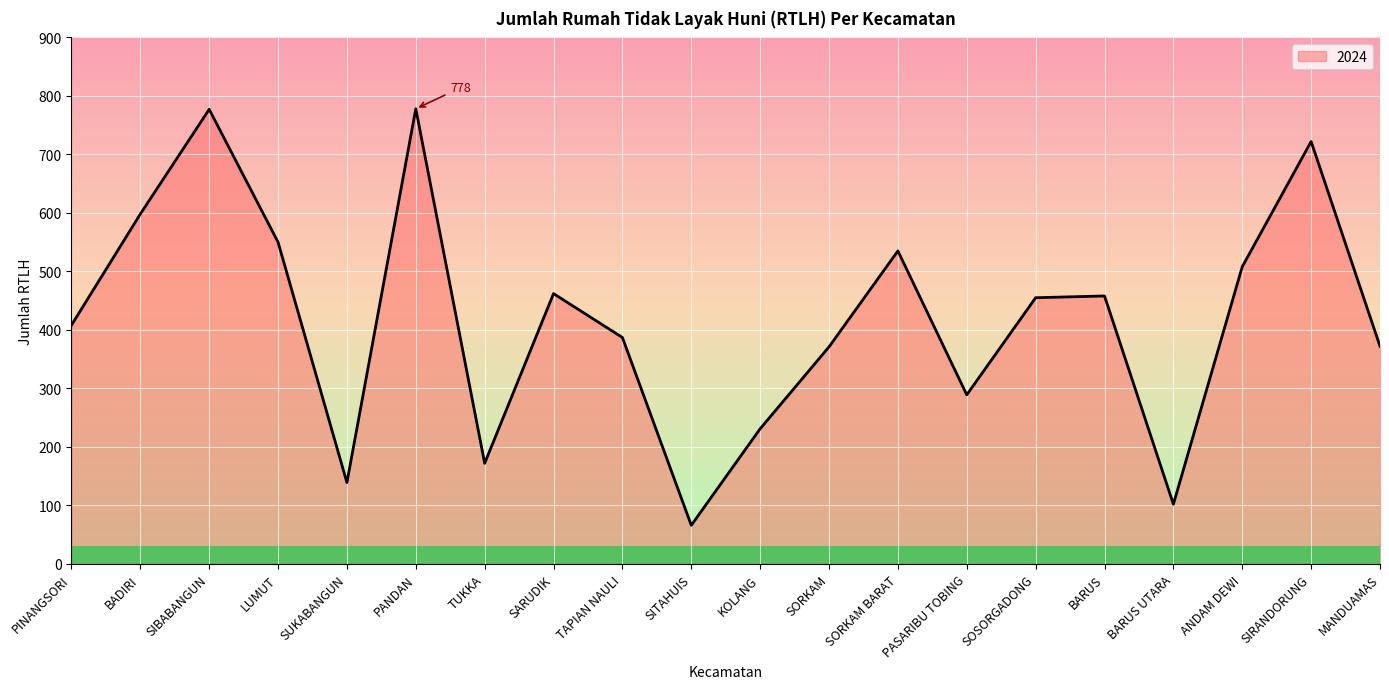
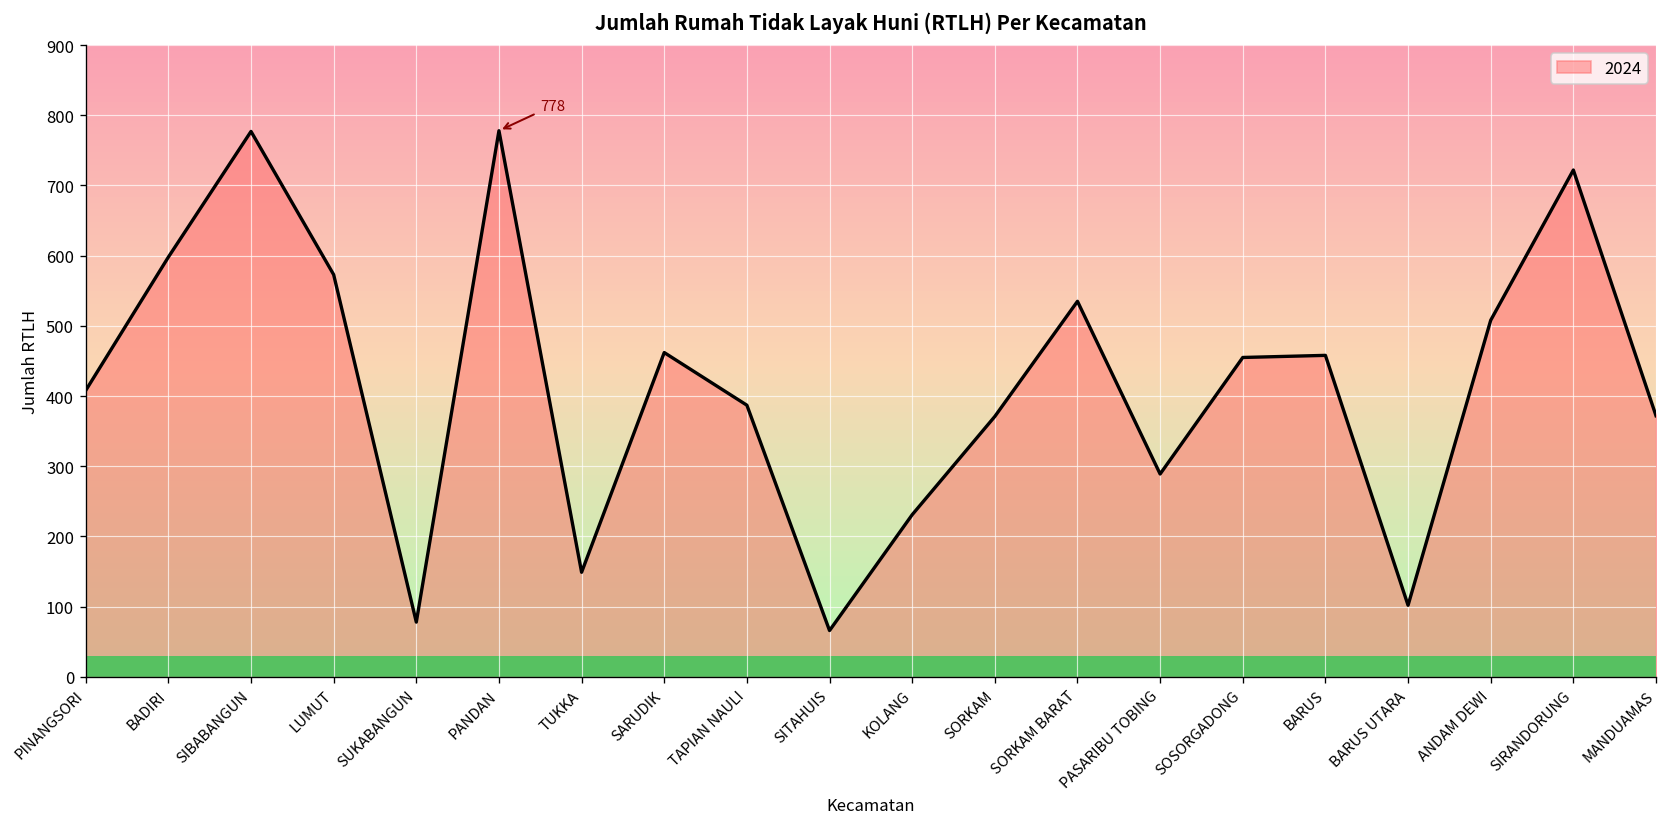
LUMUT: 550 -> 570
SUKABANGUN: 140 -> 80
TUKKA: 170 -> 150
